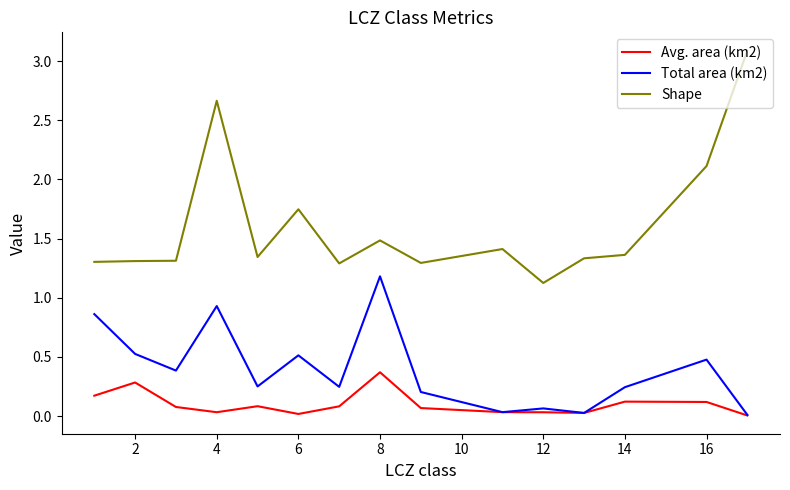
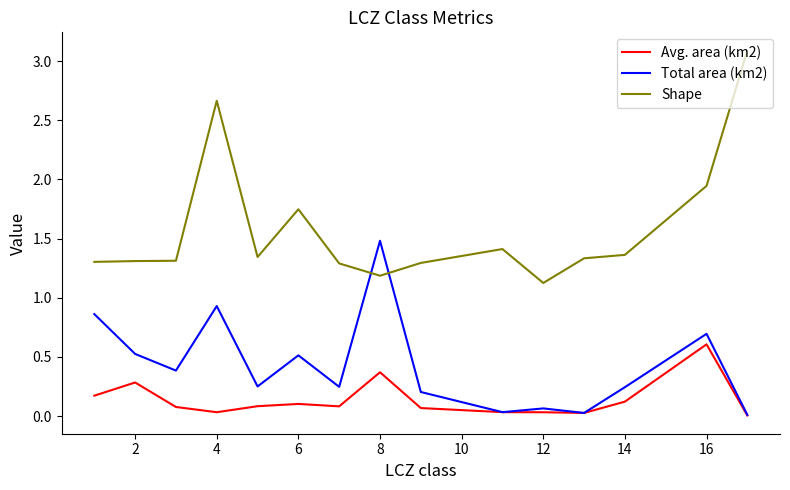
Avg. area (km2), 6: 0.02 -> 0.10
Total area (km2), 8: 1.18 -> 1.48
Shape, 8: 1.48 -> 1.19
Avg. area (km2), 16: 0.12 -> 0.61
Total area (km2), 16: 0.48 -> 0.70
Shape, 16: 2.11 -> 1.95
